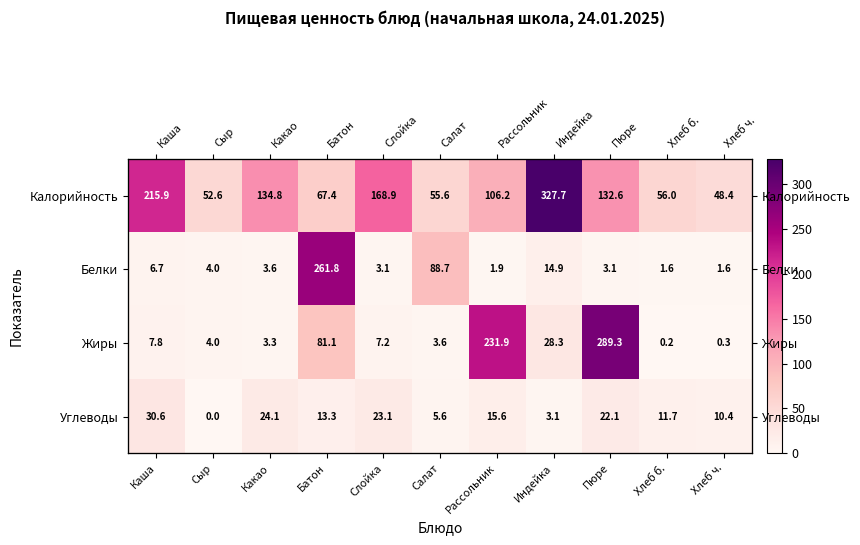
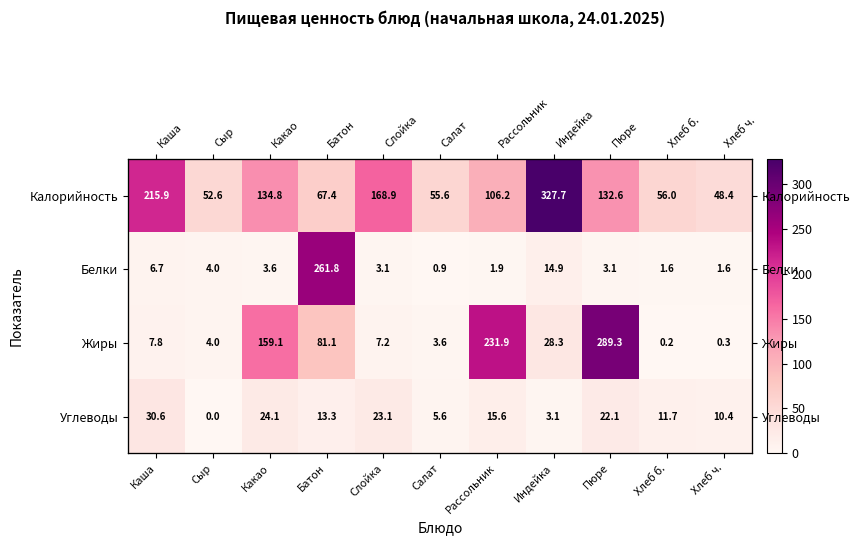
Белки, Салат: 88.7 -> 0.9
Жиры, Какао: 3.3 -> 159.1
